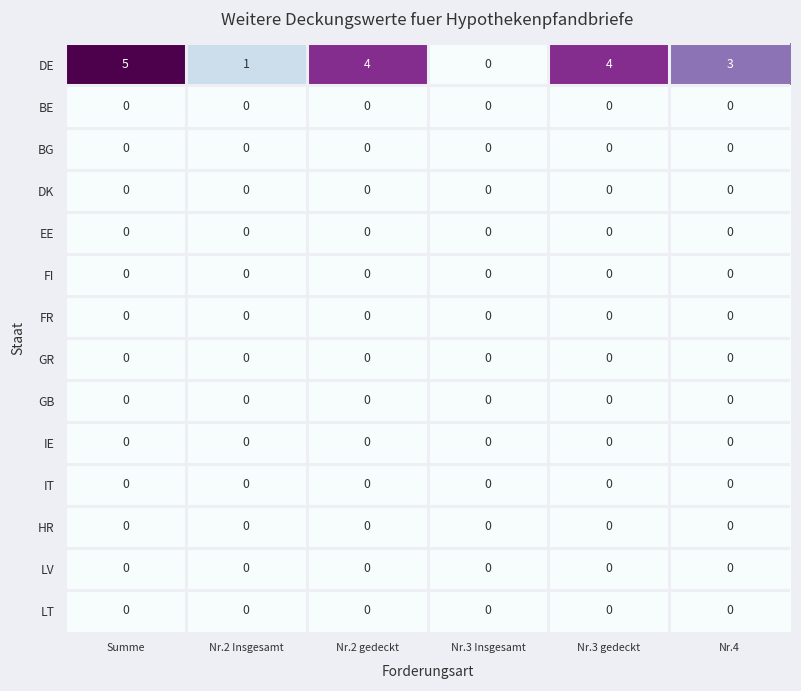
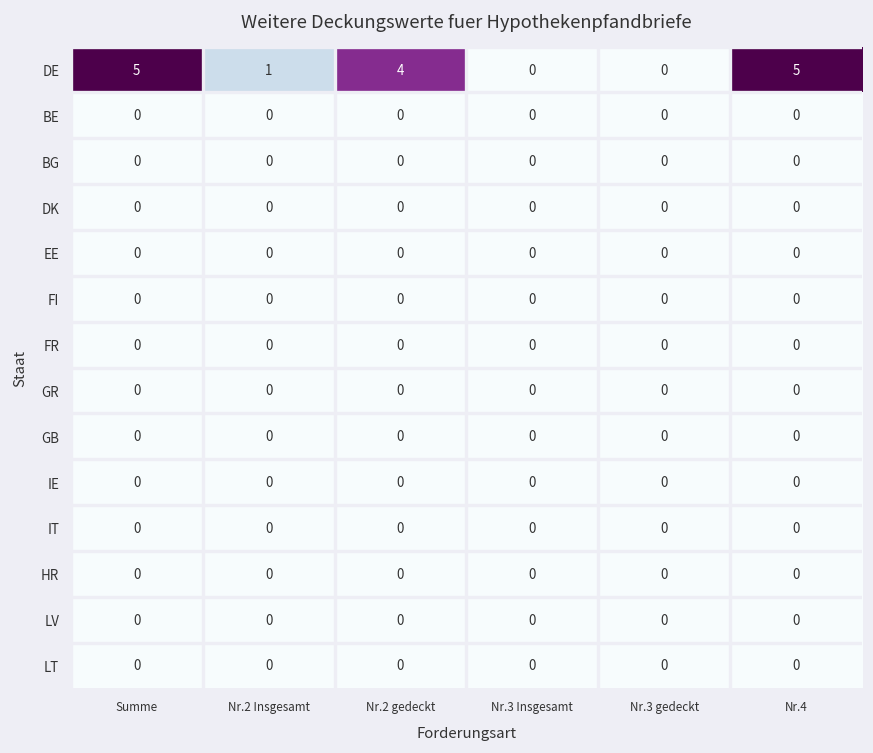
DE, Nr.3 gedeckt: 4 -> 0
DE, Nr.4: 3 -> 5
